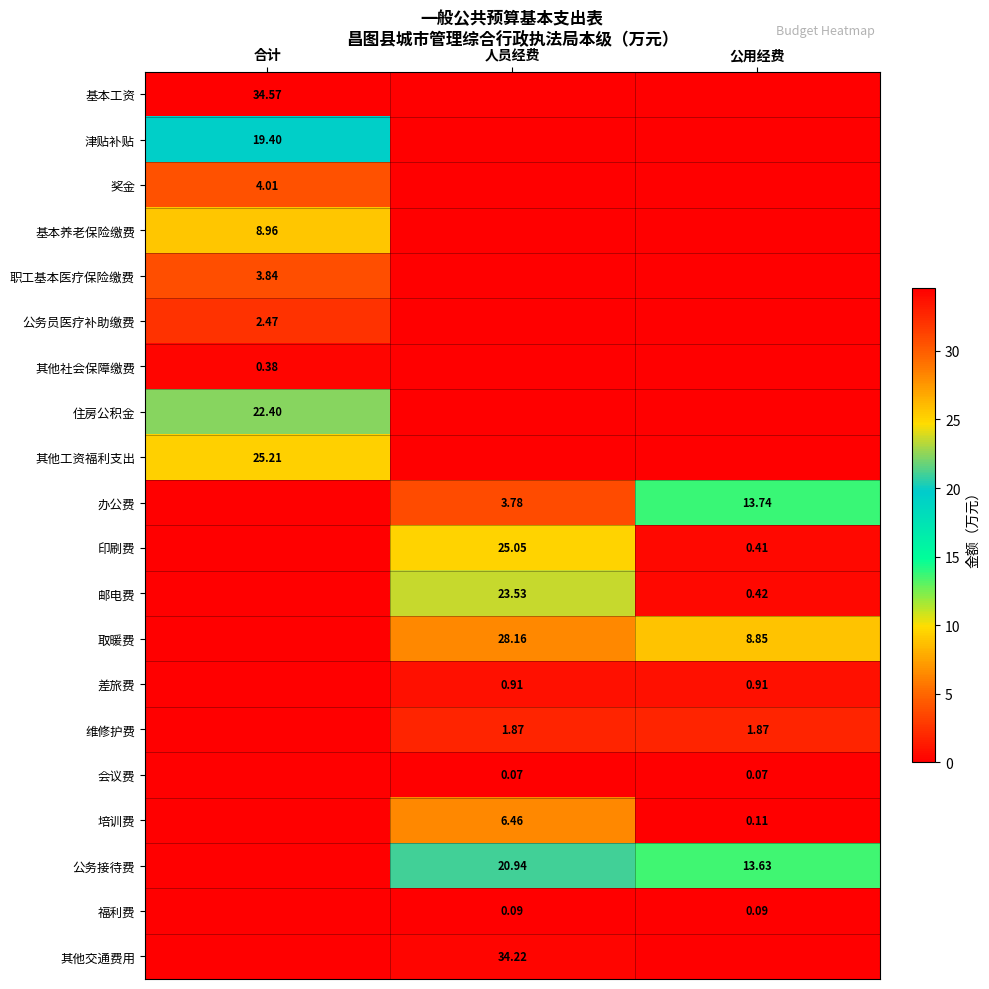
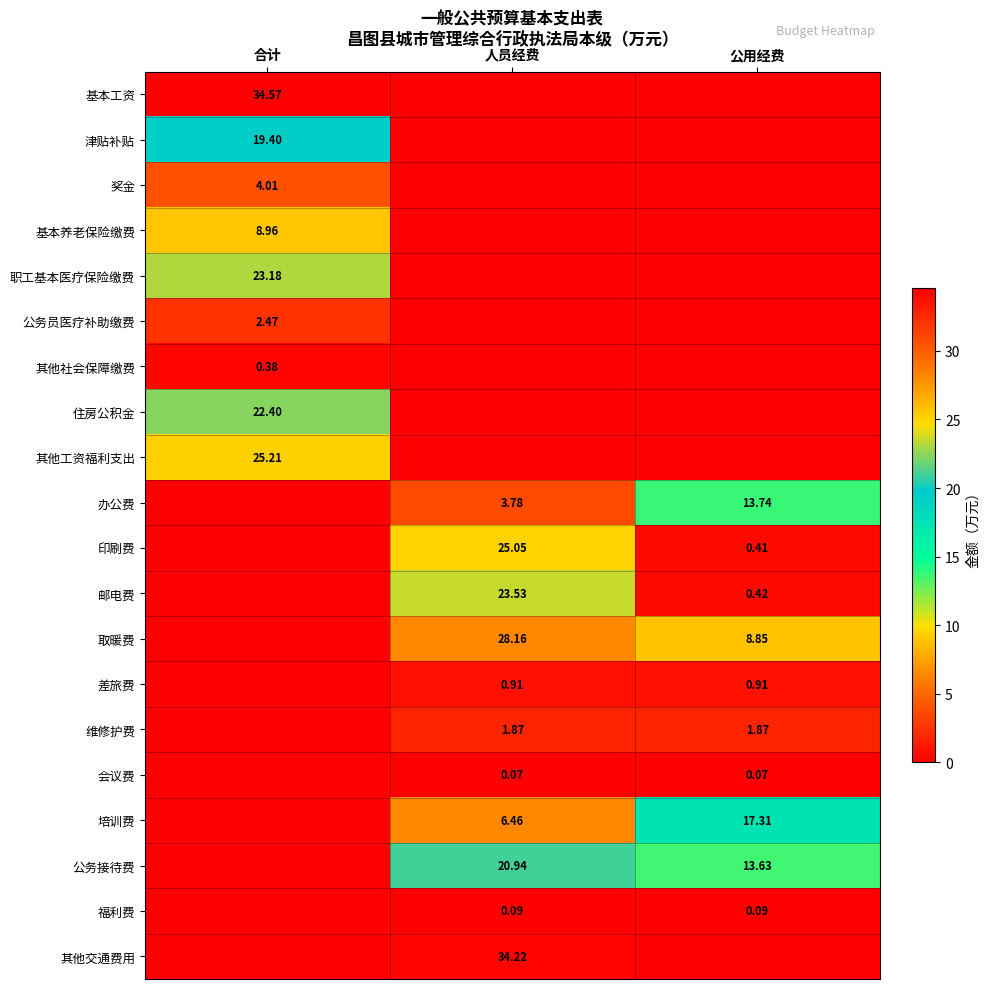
职工基本医疗保险缴费, 合计: 3.84 -> 23.18
培训费, 公用经费: 0.11 -> 17.31
